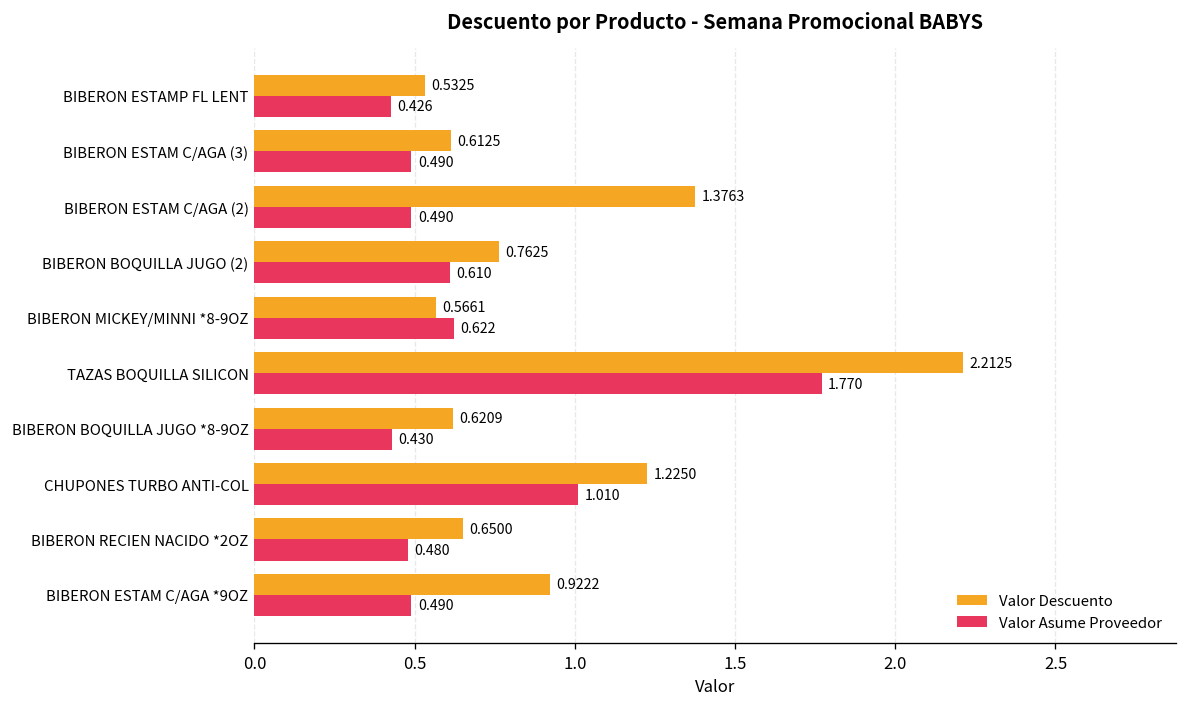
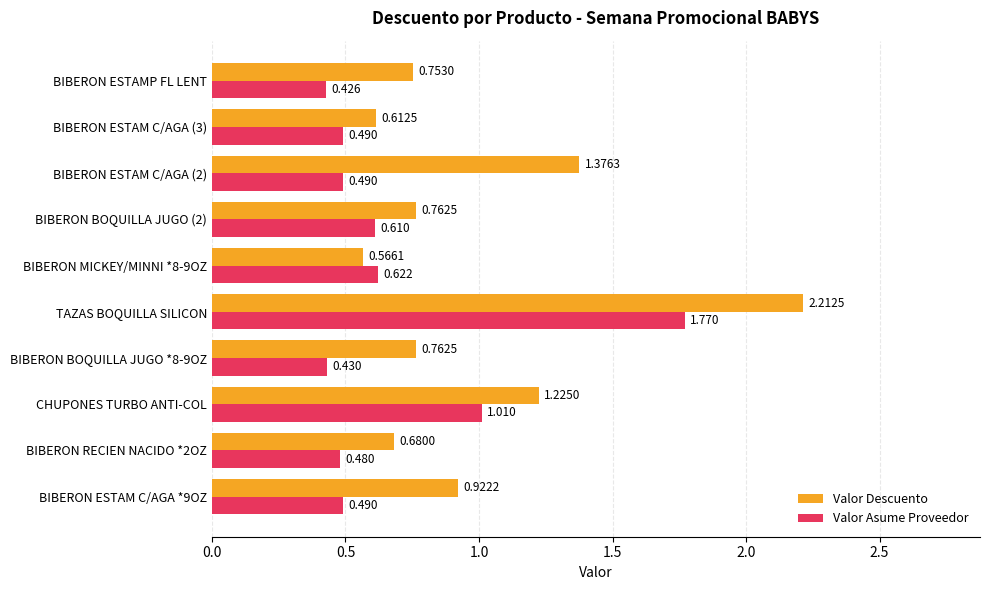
Valor Descuento, BIBERON ESTAMP FL LENT: 0.5325 -> 0.7530
Valor Descuento, BIBERON BOQUILLA JUGO *8-9OZ: 0.6209 -> 0.7625
Valor Descuento, BIBERON RECIEN NACIDO *2OZ: 0.6500 -> 0.6800
